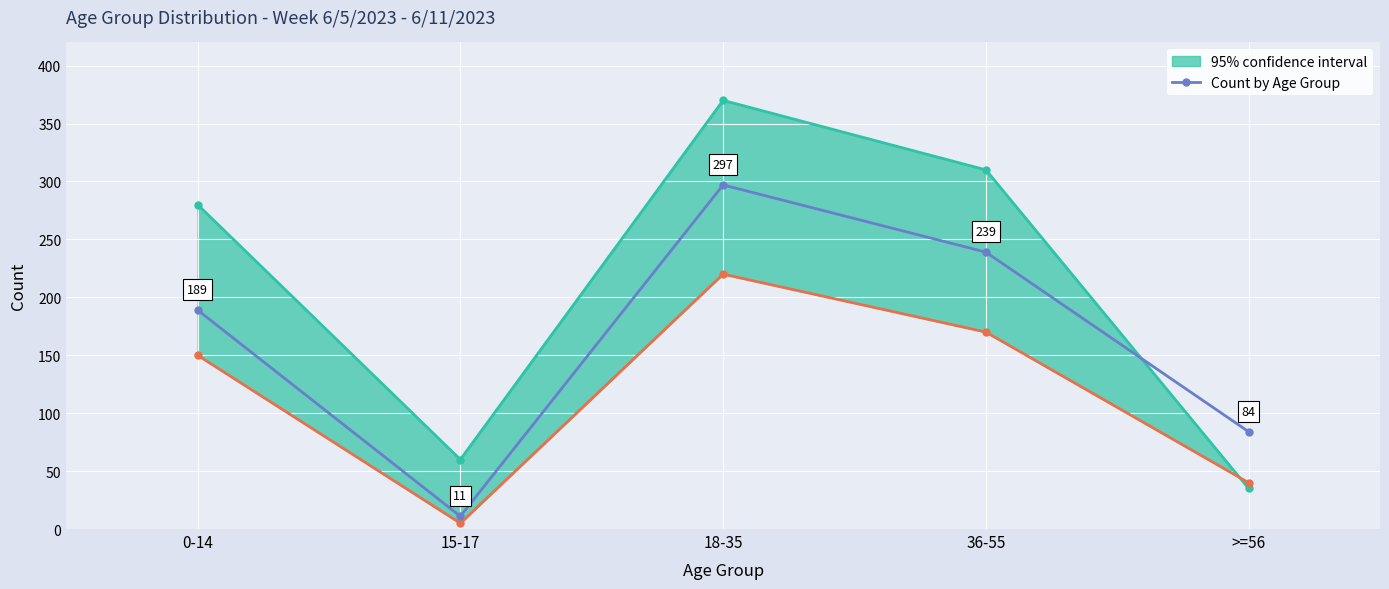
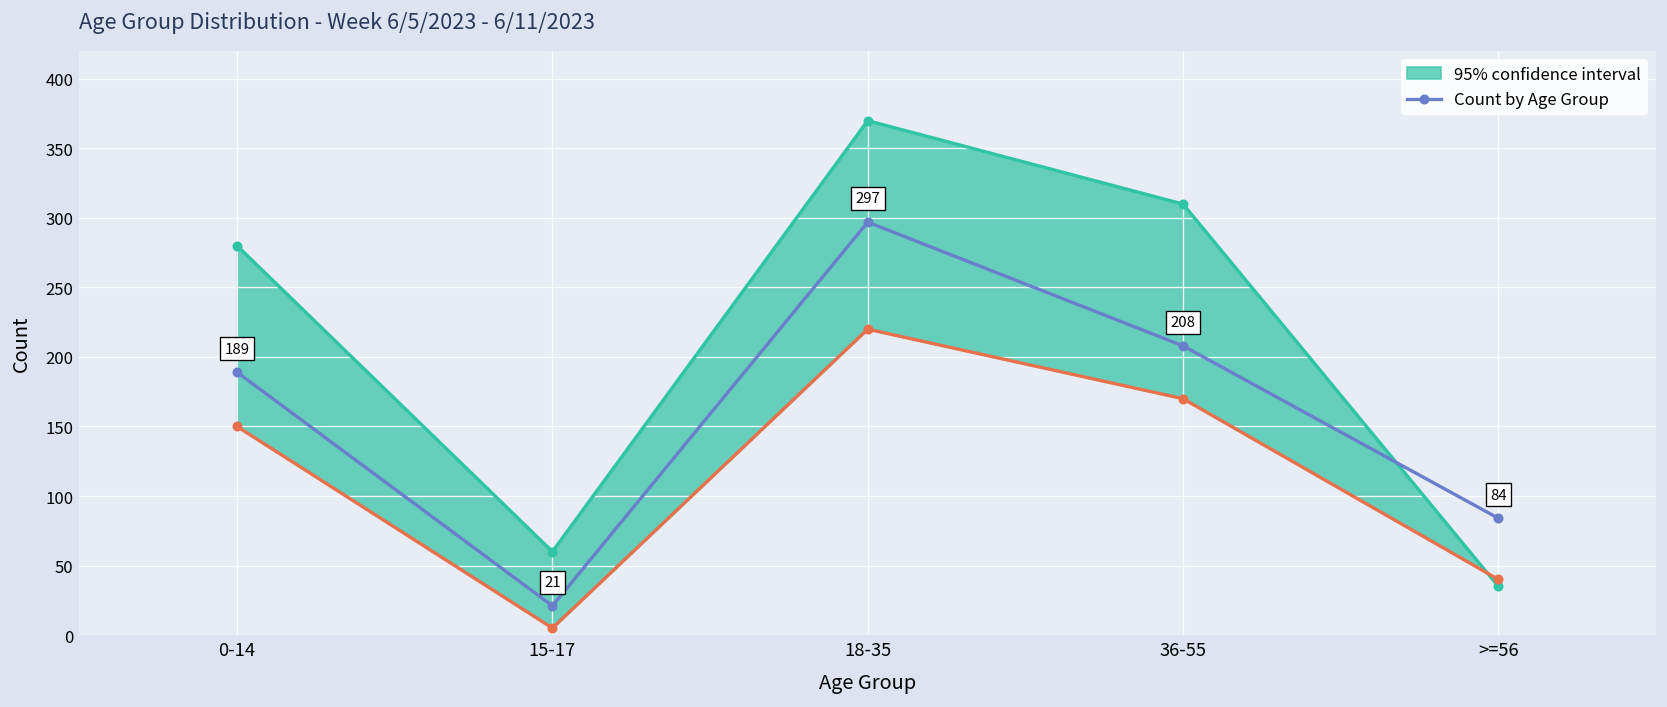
Count by Age Group, 15-17: 11 -> 21
Count by Age Group, 36-55: 239 -> 208
